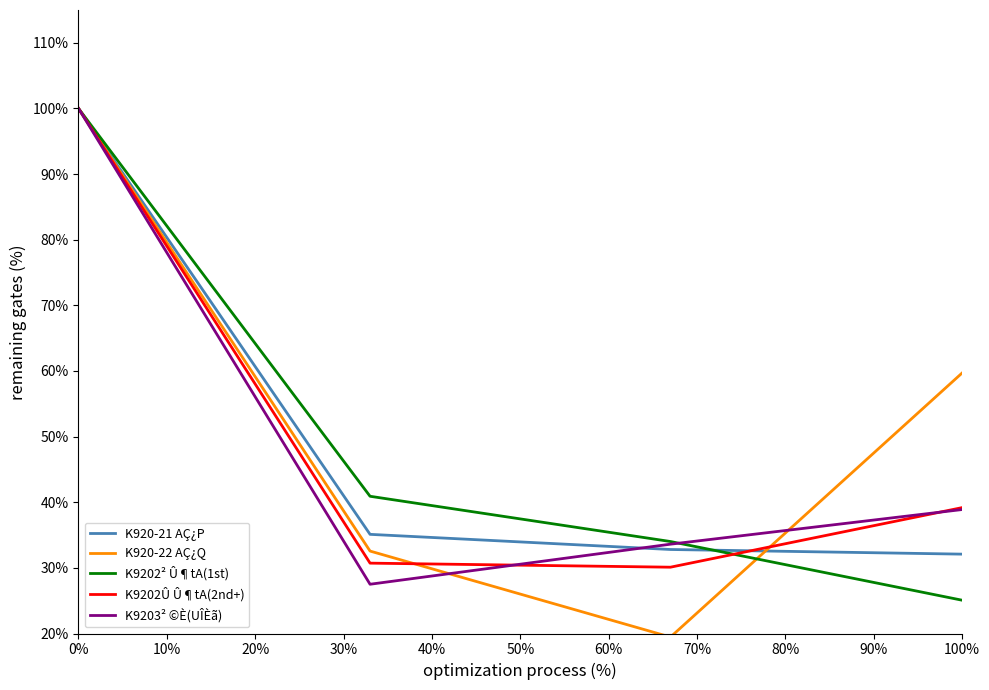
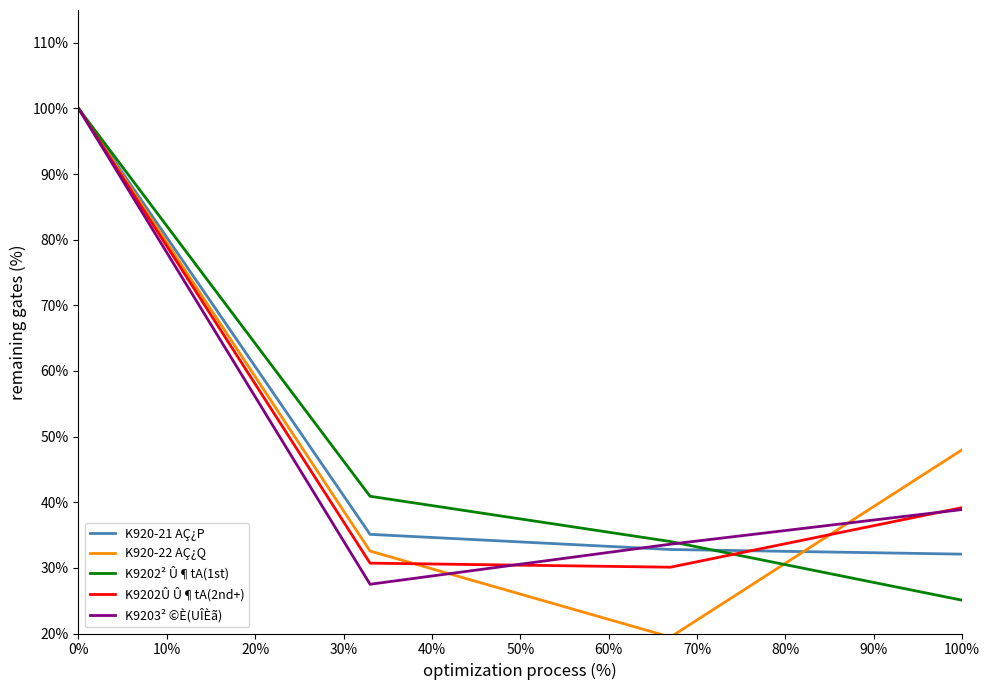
K920-22 AÇ¿Q, 100%: 60% -> 48%
